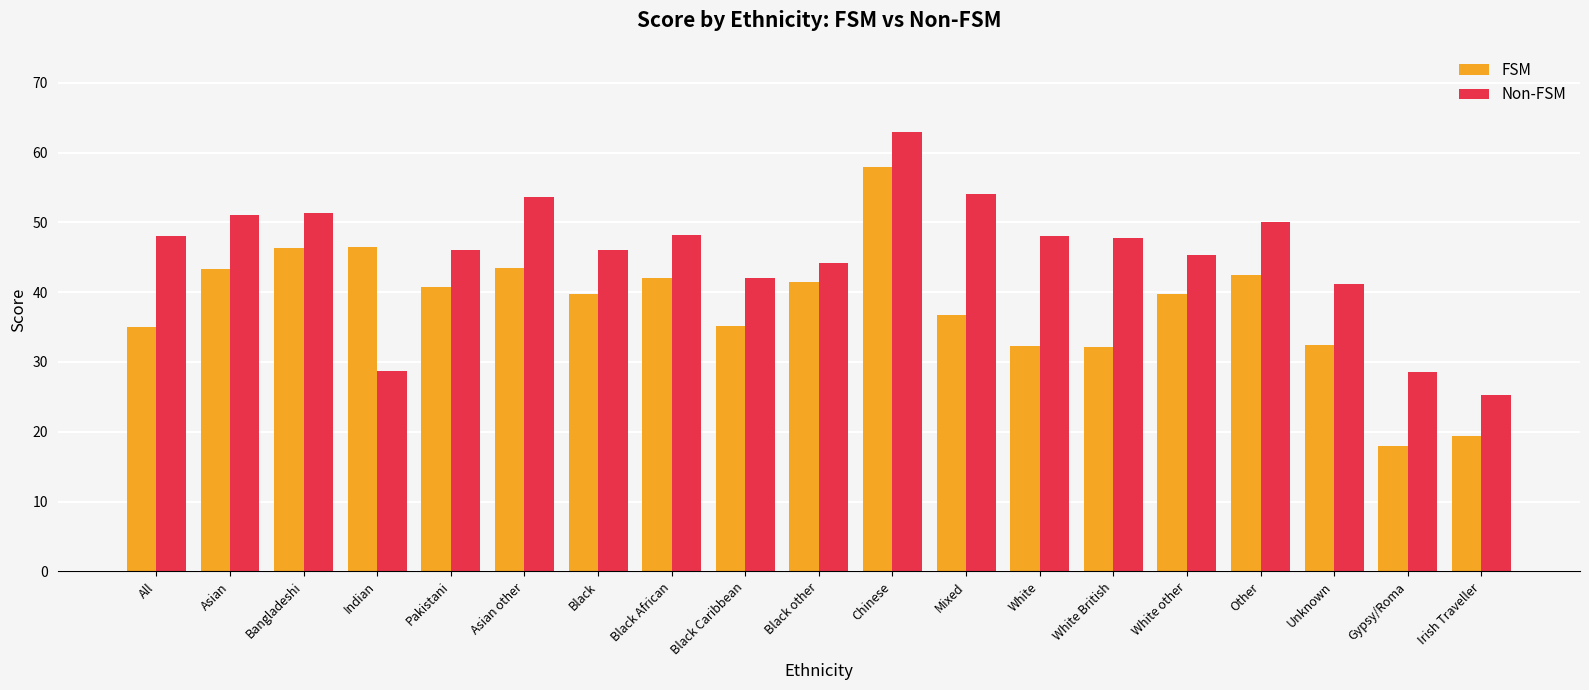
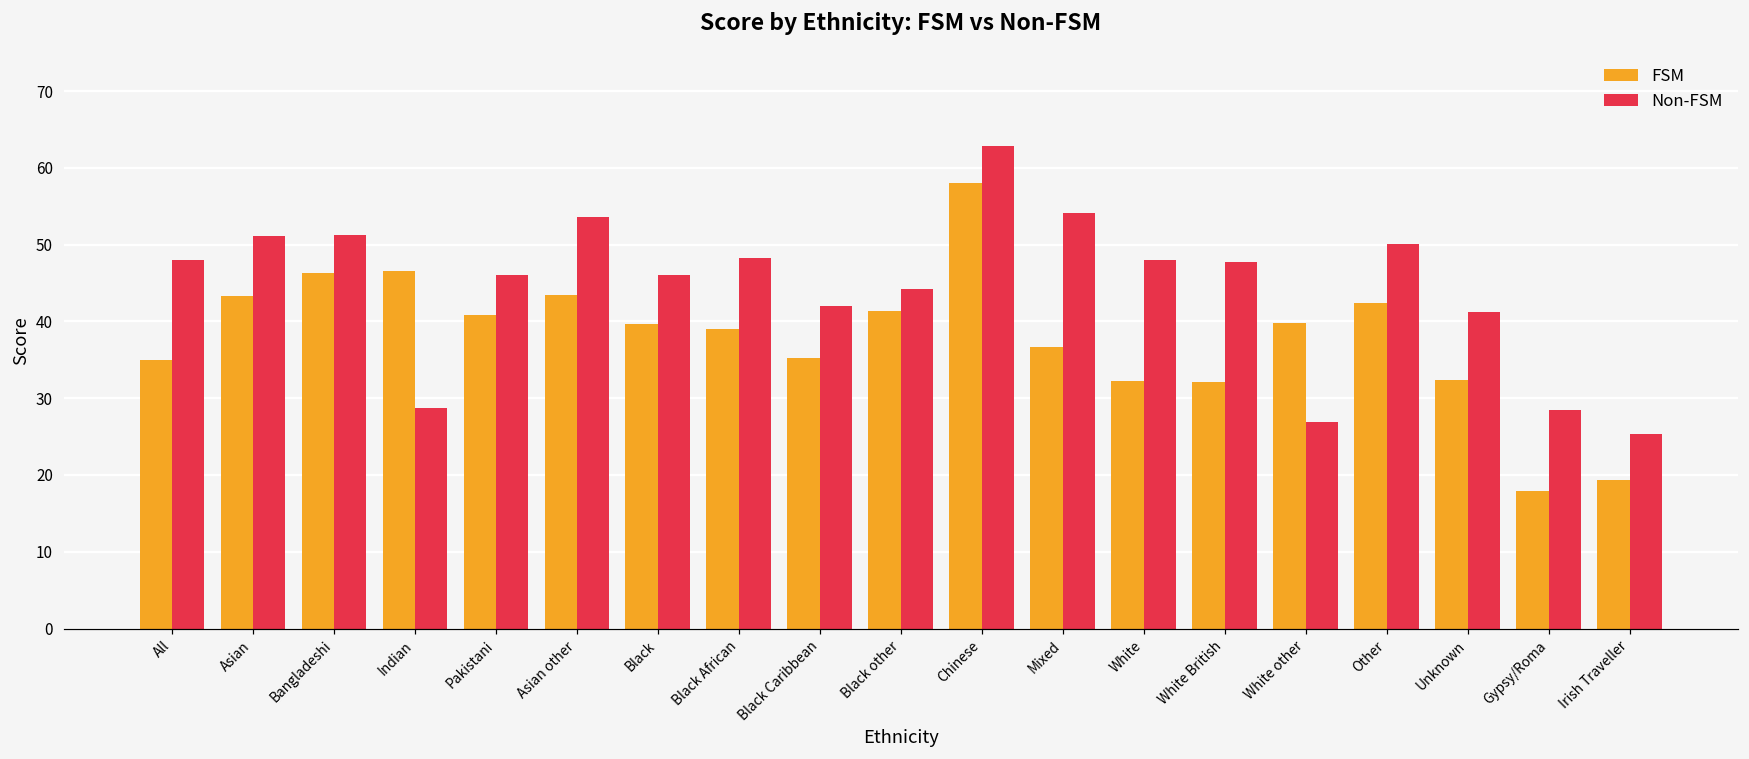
FSM, Black African: 42 -> 39
Non-FSM, White other: 45 -> 27
